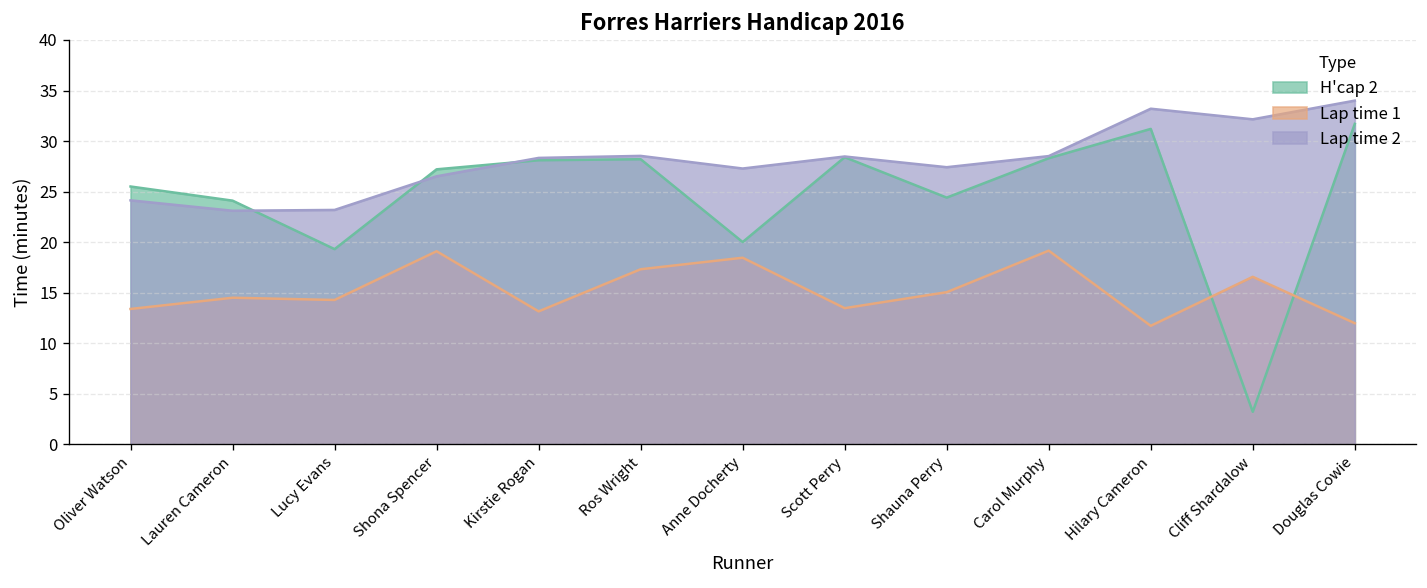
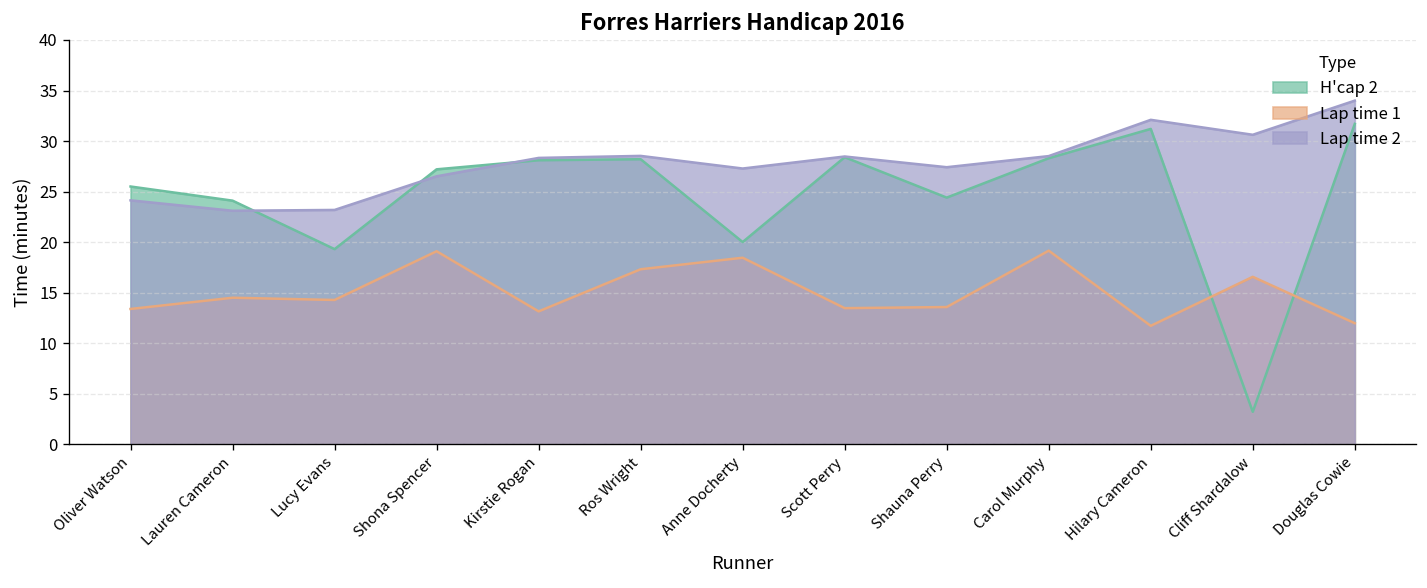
Lap time 1, Shauna Perry: 15 -> 14
Lap time 2, Hilary Cameron: 33 -> 32
Lap time 2, Cliff Shardalow: 32 -> 31
